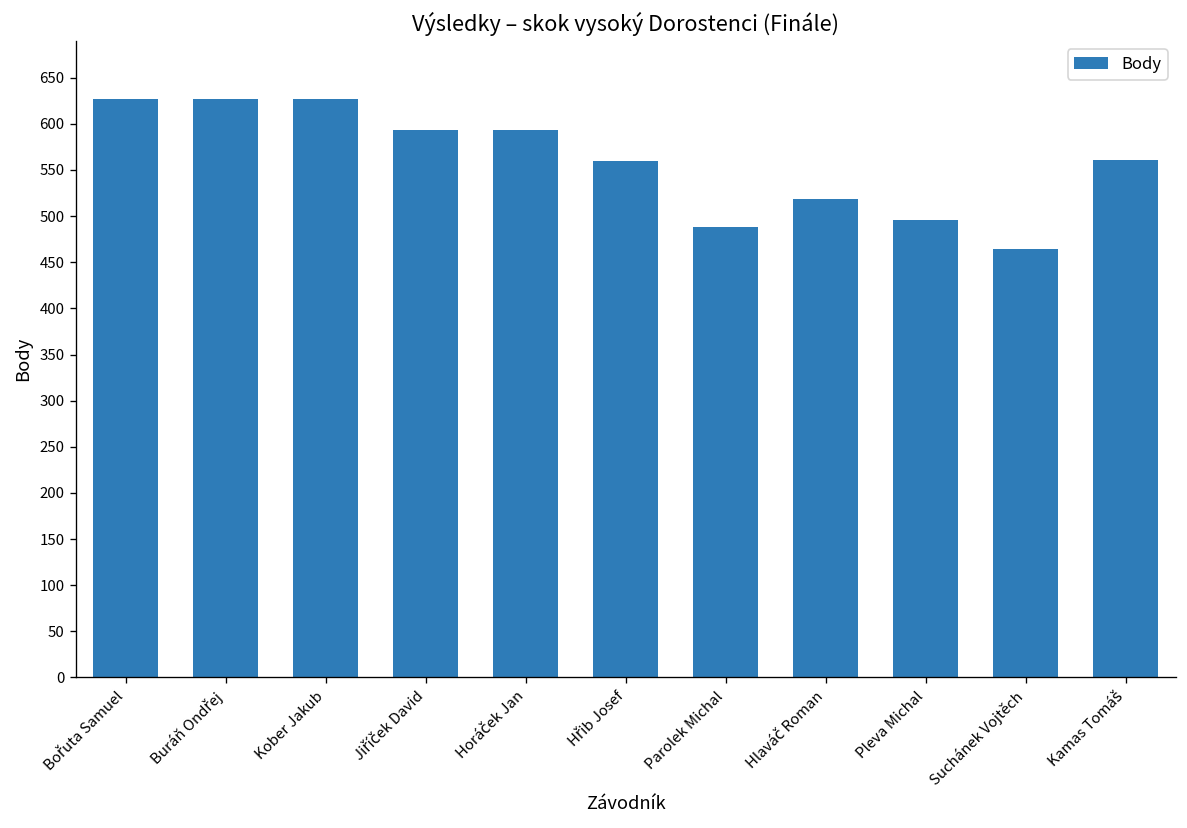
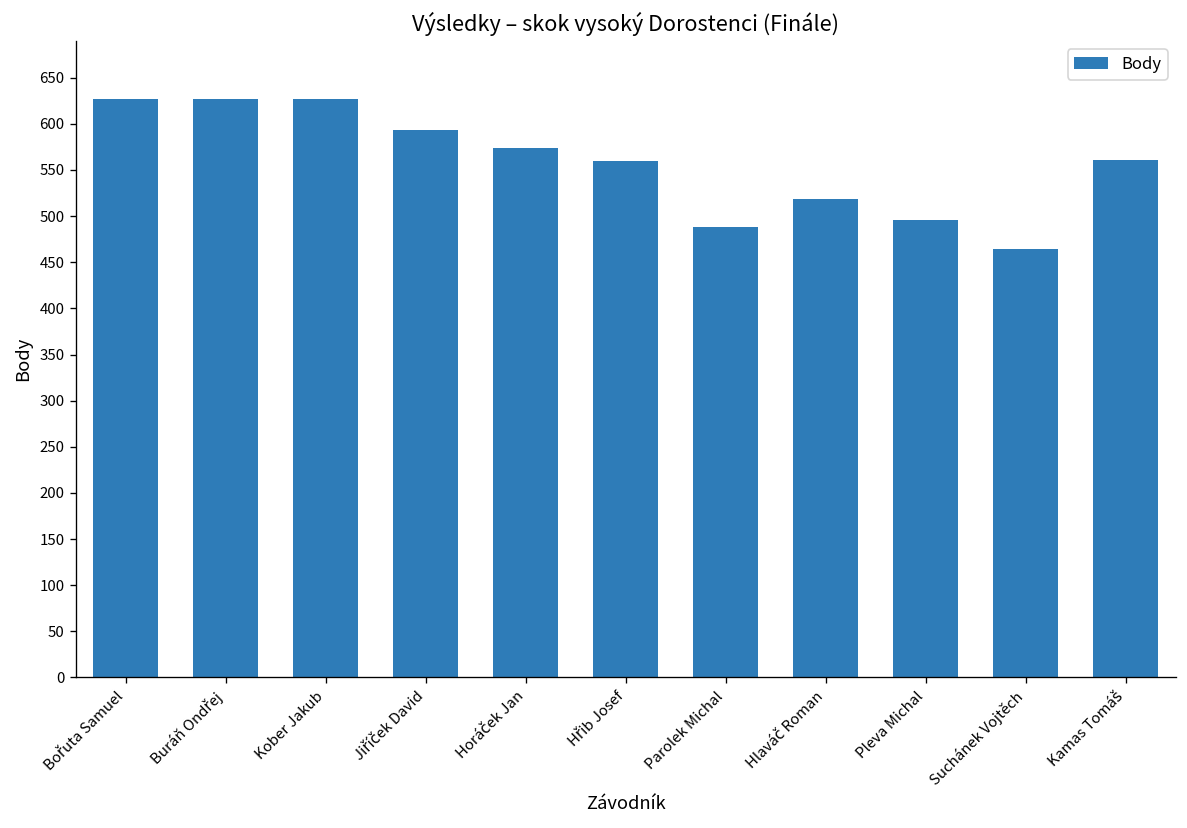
Horáček Jan: 590 -> 570
